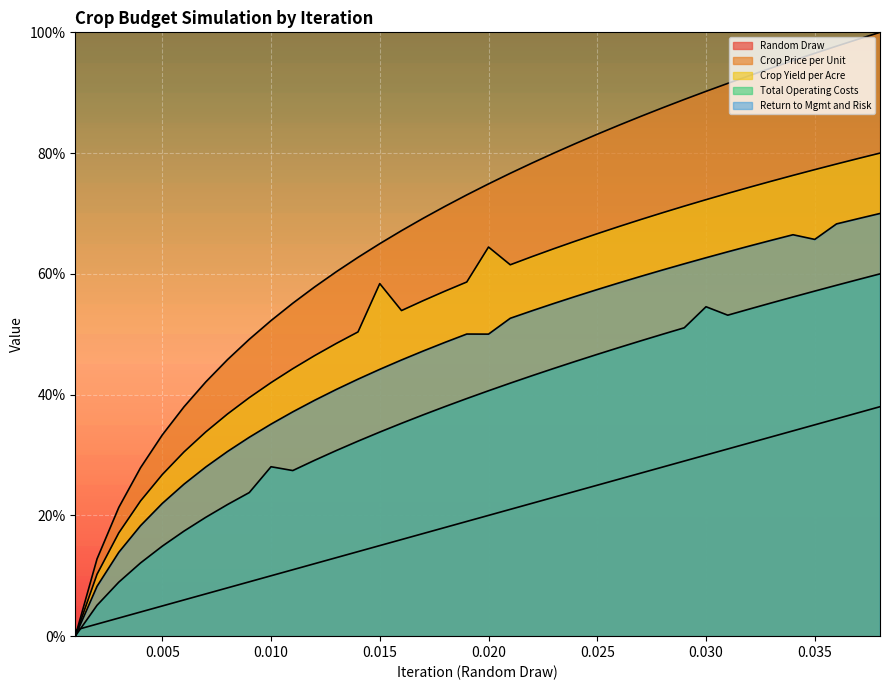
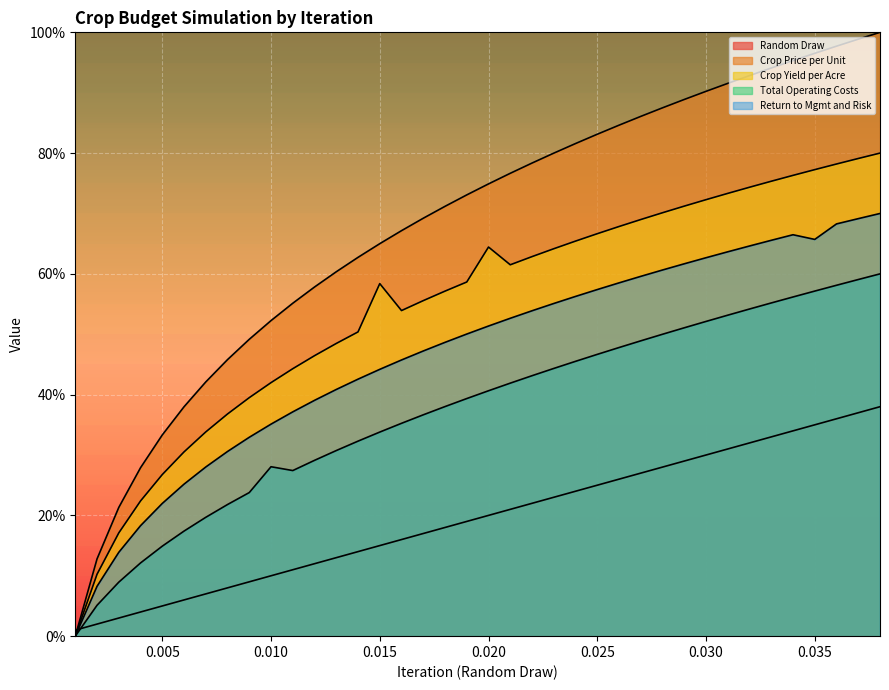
Return to Mgmt and Risk, 0.020: 50% -> 51%
Total Operating Costs, 0.030: 55% -> 52%
